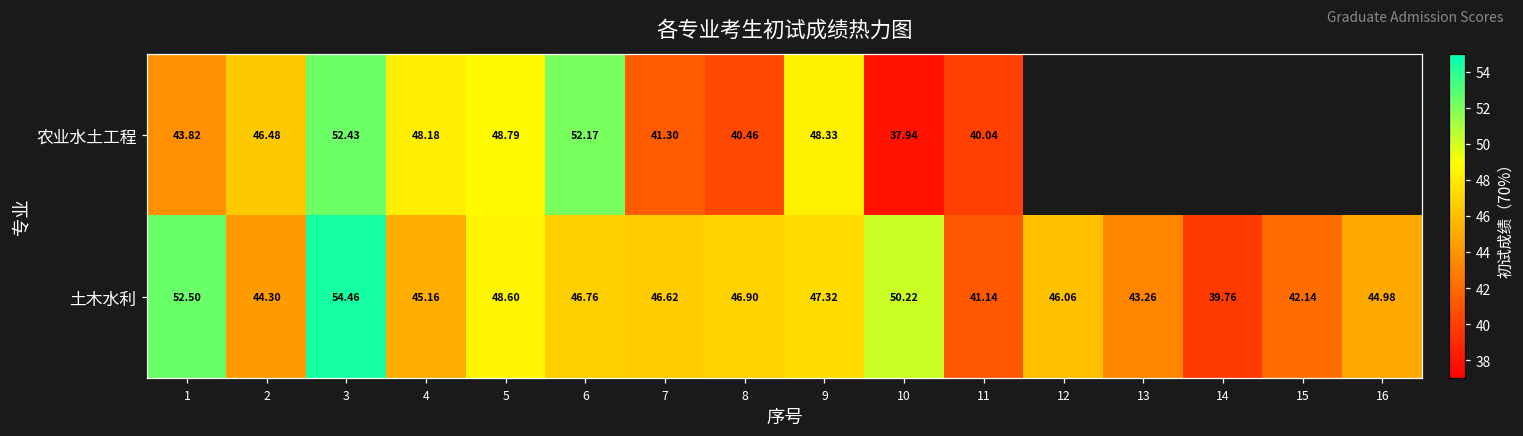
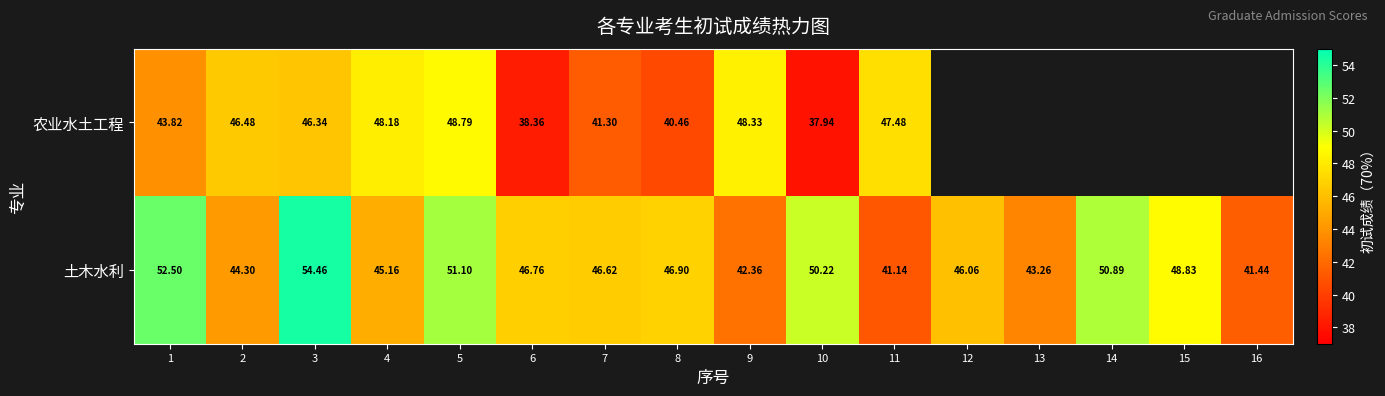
农业水土工程, 3: 52.43 -> 46.34
农业水土工程, 6: 52.17 -> 38.36
农业水土工程, 11: 40.04 -> 47.48
土木水利, 5: 48.60 -> 51.10
土木水利, 9: 47.32 -> 42.36
土木水利, 14: 39.76 -> 50.89
土木水利, 15: 42.14 -> 48.83
土木水利, 16: 44.98 -> 41.44
